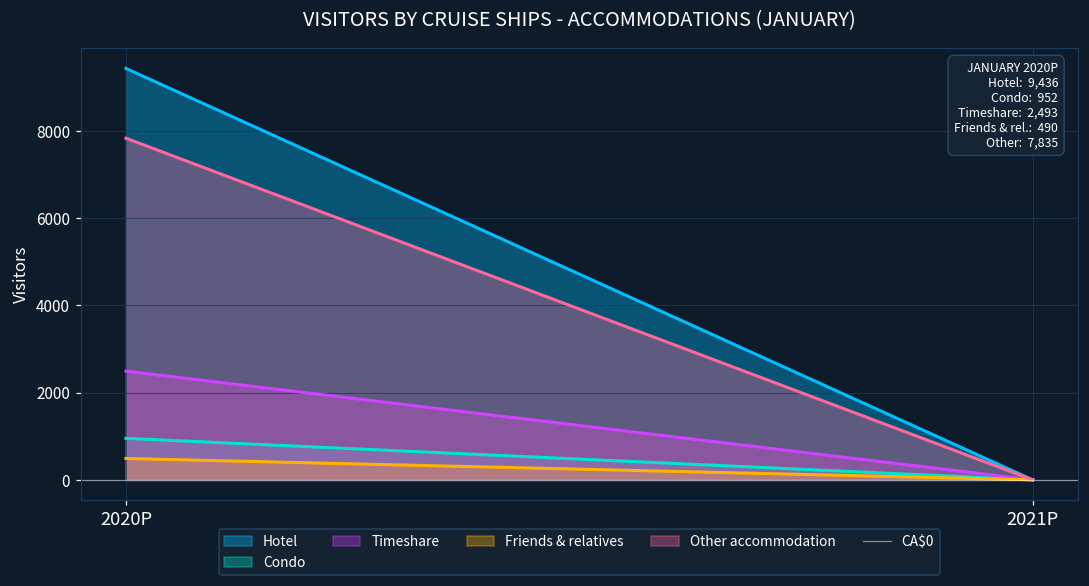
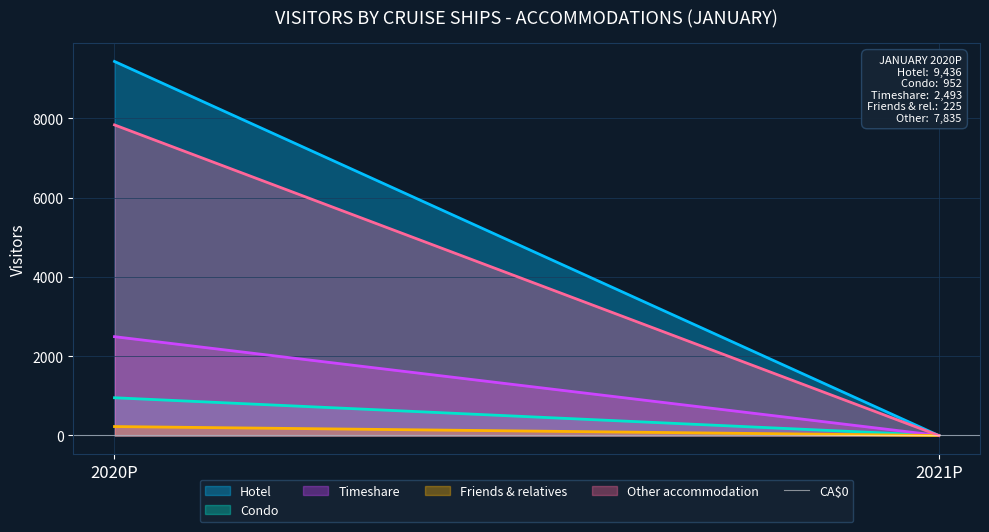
Friends & relatives, 2020P: 490 -> 225
